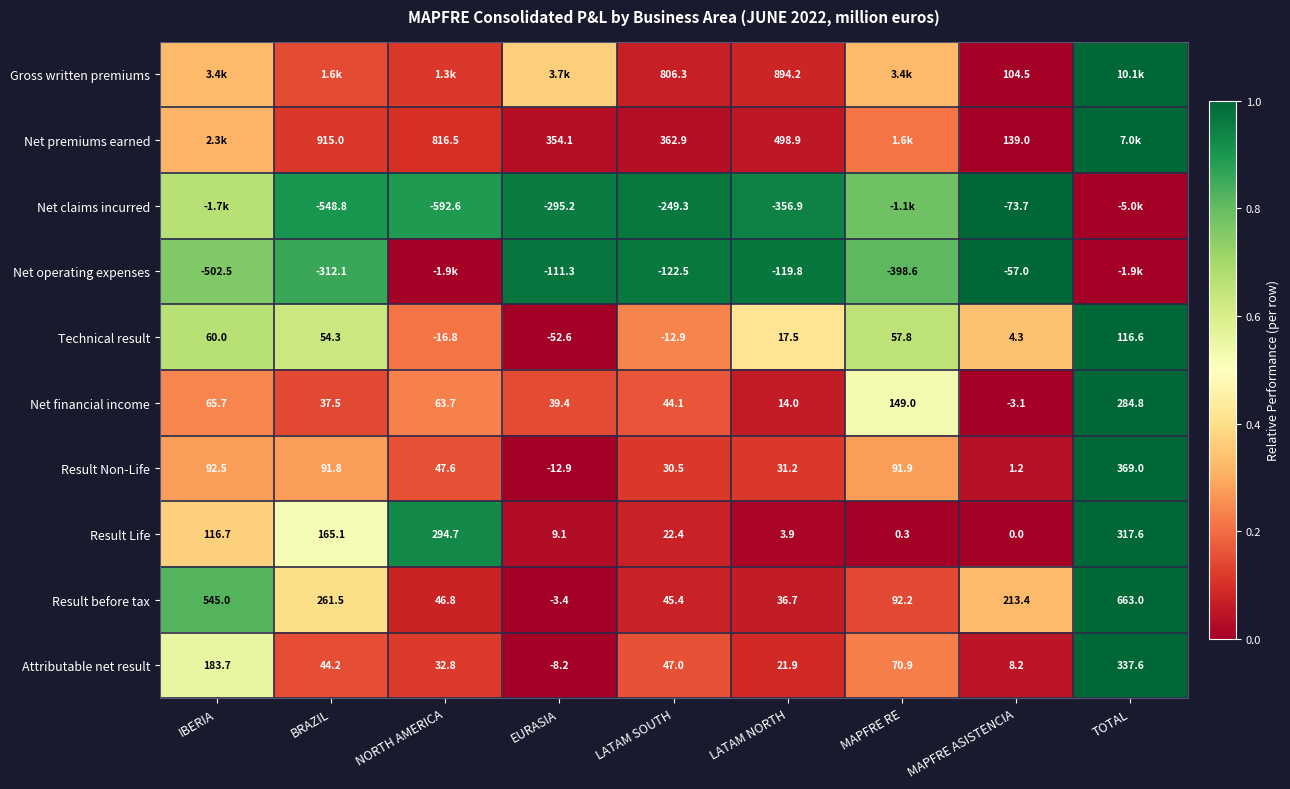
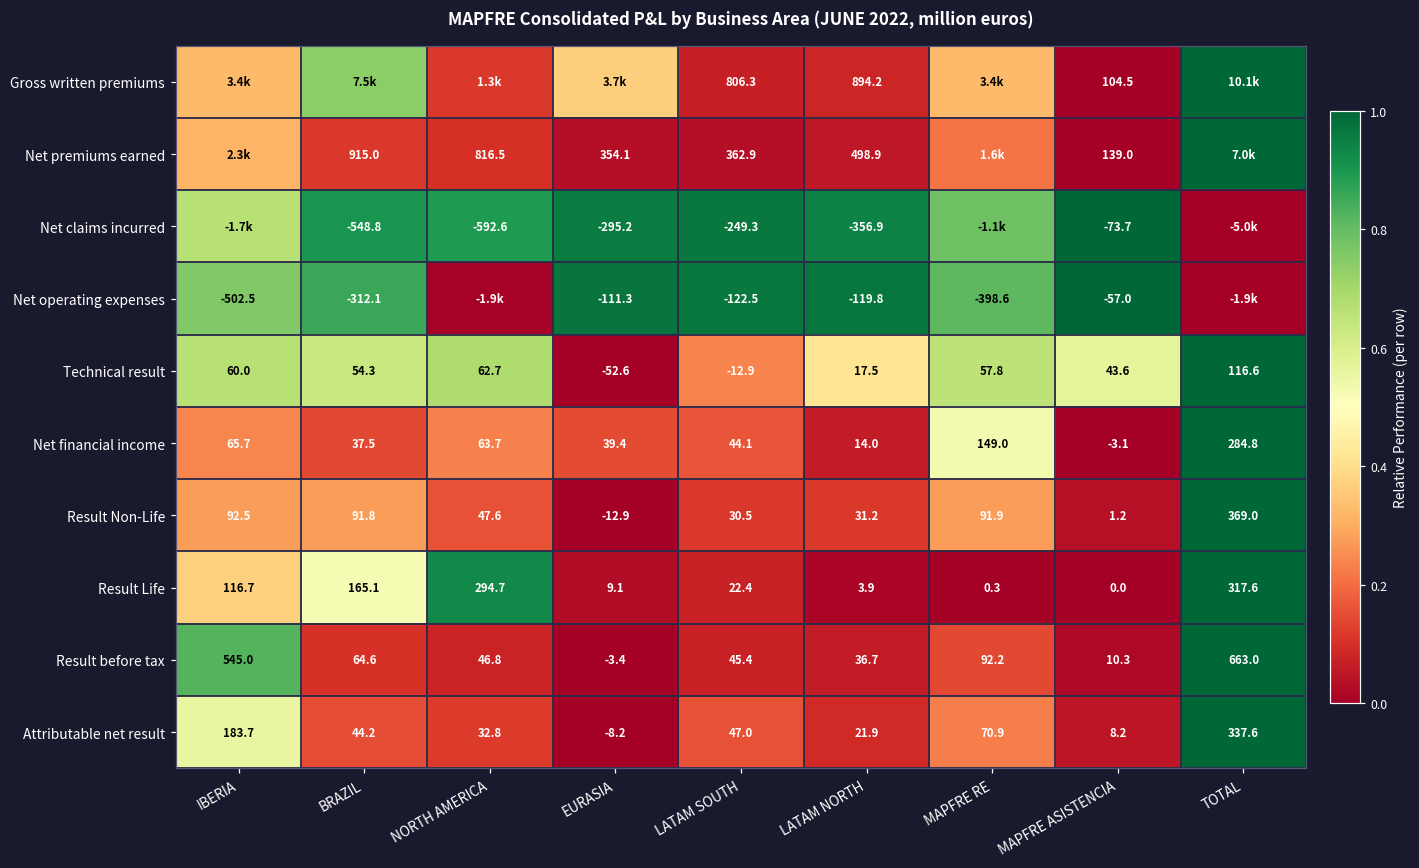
Gross written premiums, BRAZIL: 1.6k -> 7.5k
Technical result, NORTH AMERICA: -16.8 -> 62.7
Technical result, MAPFRE ASISTENCIA: 4.3 -> 43.6
Result before tax, BRAZIL: 261.5 -> 64.6
Result before tax, MAPFRE ASISTENCIA: 213.4 -> 10.3
